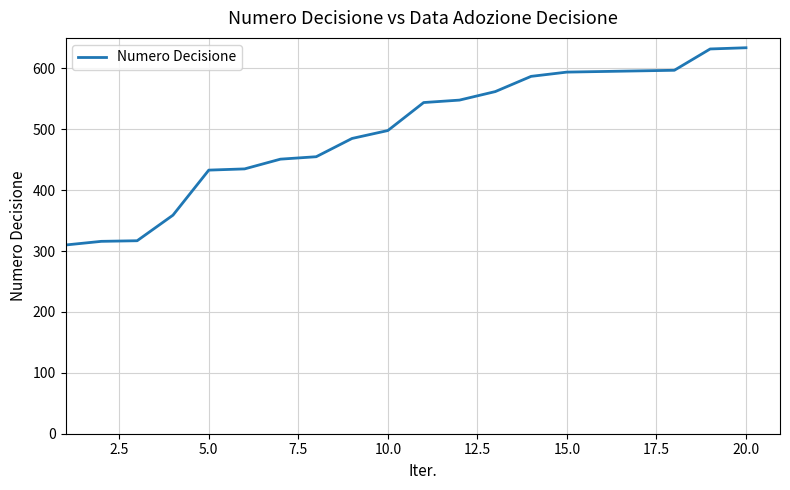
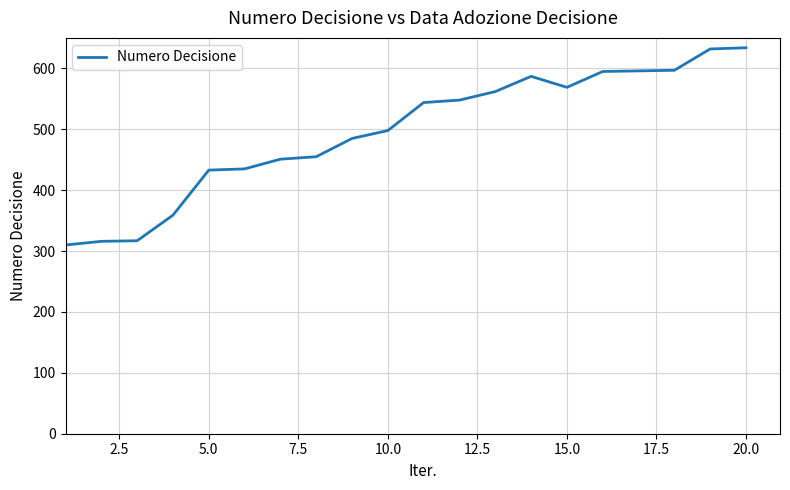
15.0: 590 -> 570
